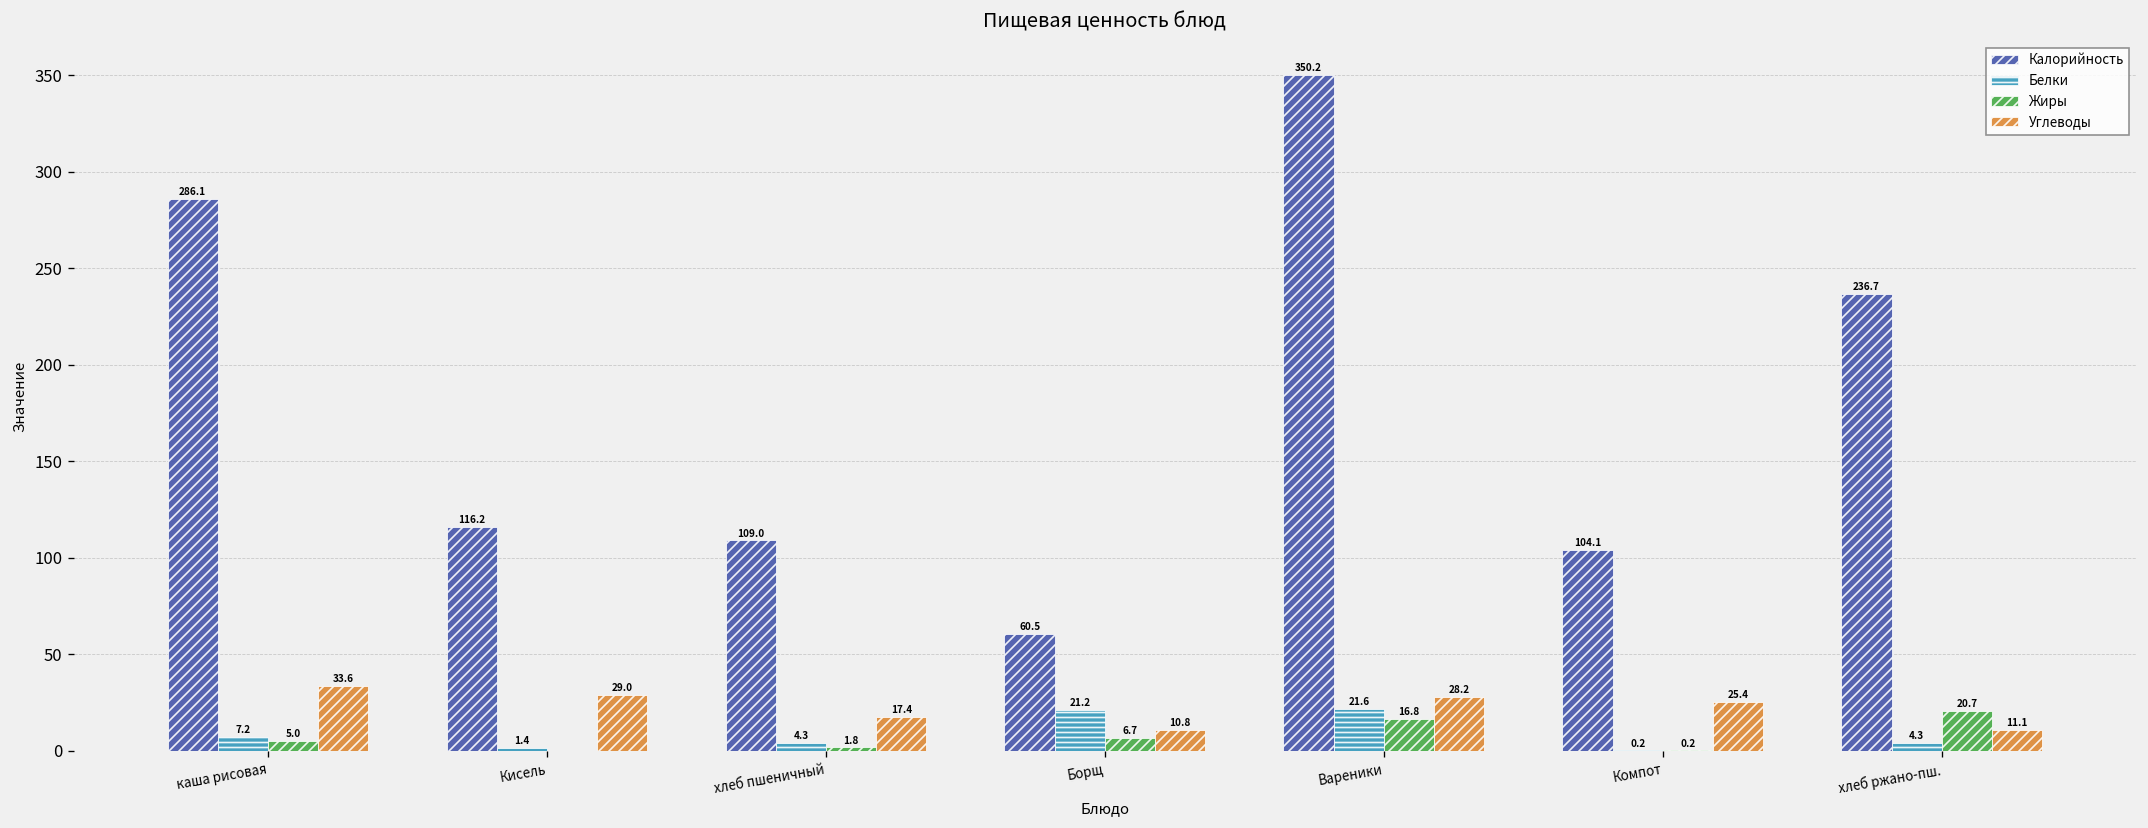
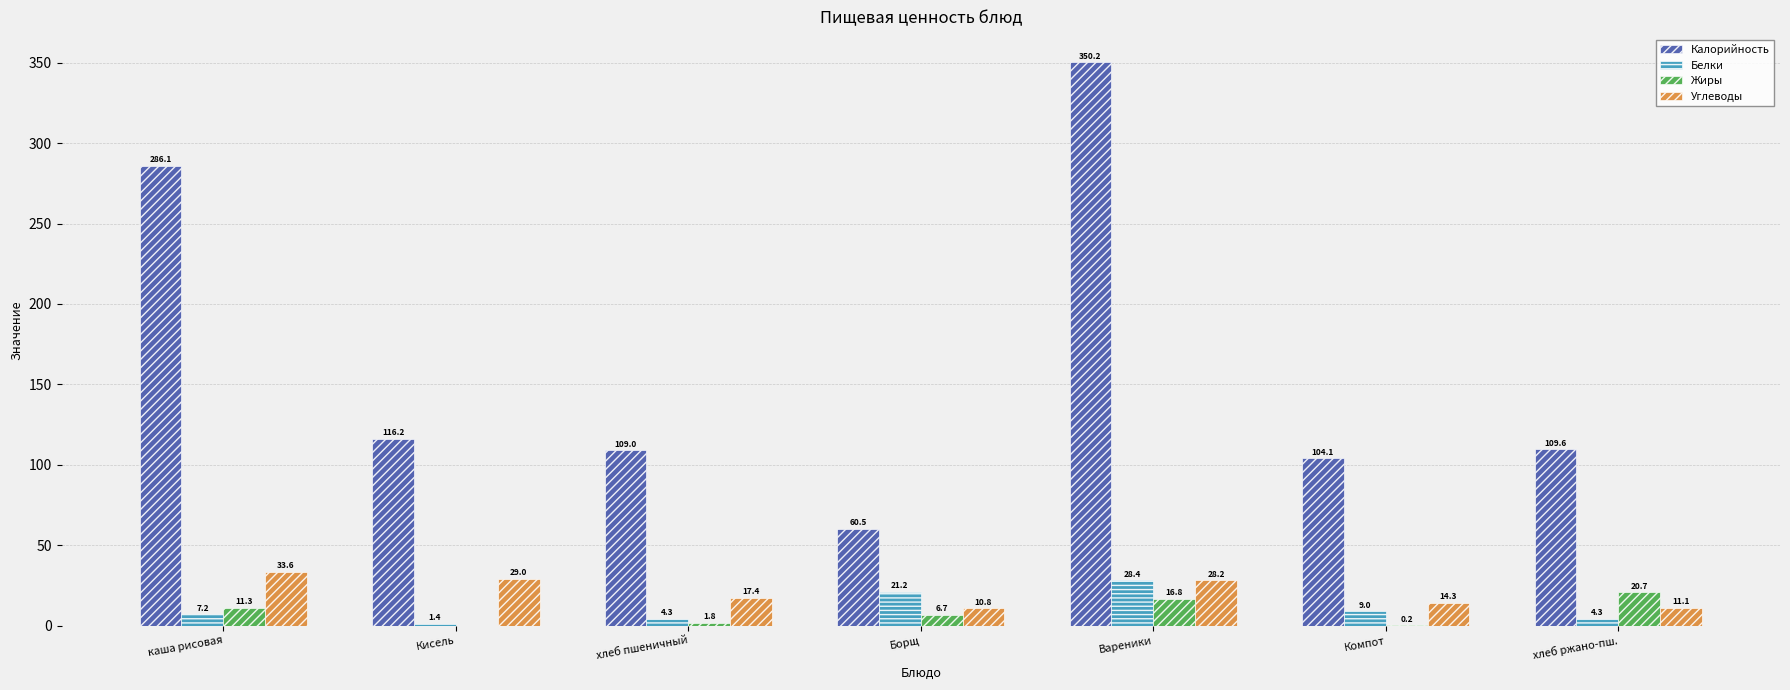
Жиры, каша рисовая: 5.0 -> 11.3
Белки, Вареники: 21.6 -> 28.4
Белки, Компот: 0.2 -> 9.0
Углеводы, Компот: 25.4 -> 14.3
Калорийность, хлеб ржано-пш.: 236.7 -> 109.6
